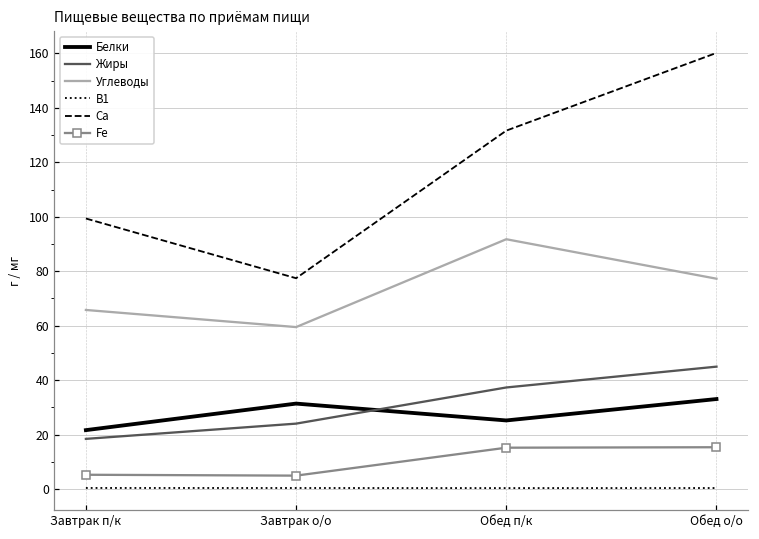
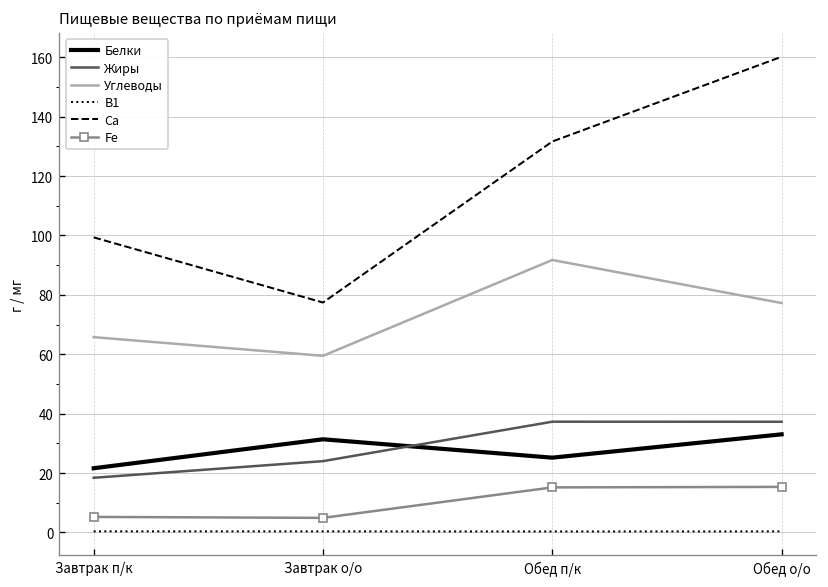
Жиры, Обед о/о: 45 -> 37
